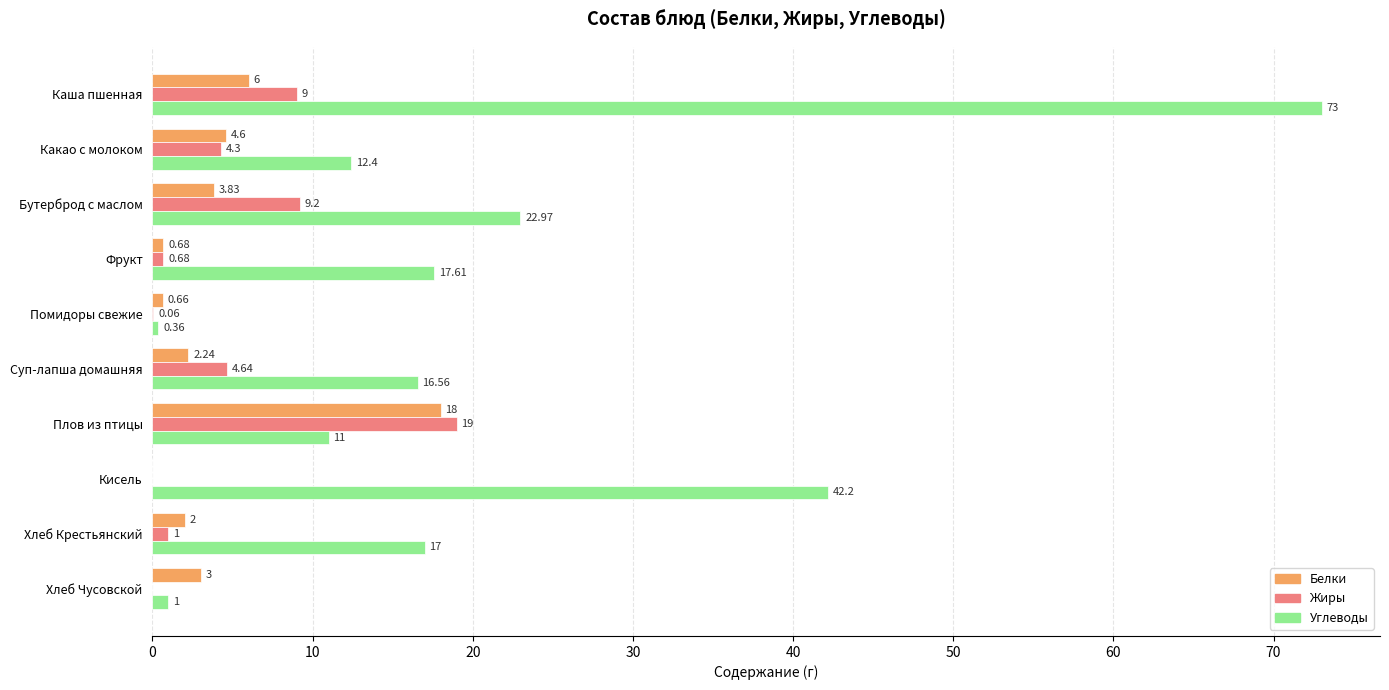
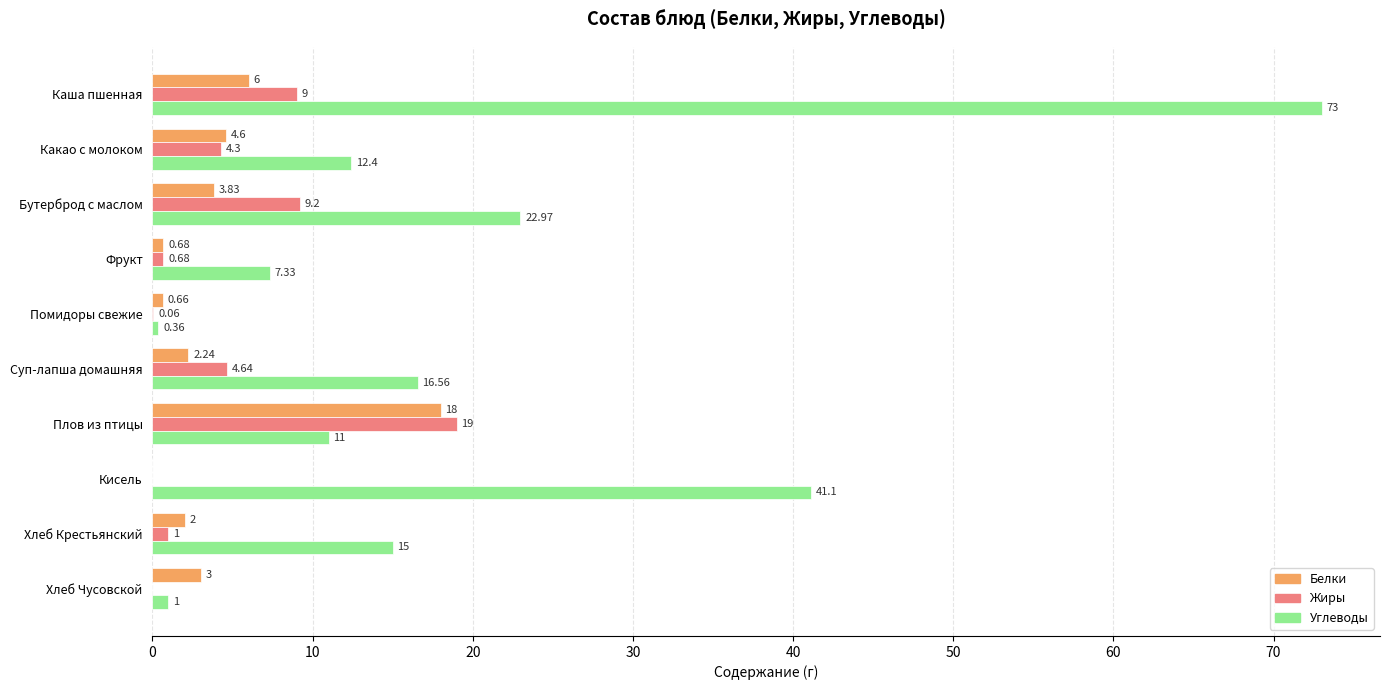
Углеводы, Фрукт: 17.61 -> 7.33
Углеводы, Кисель: 42.2 -> 41.1
Углеводы, Хлеб Крестьянский: 17 -> 15
